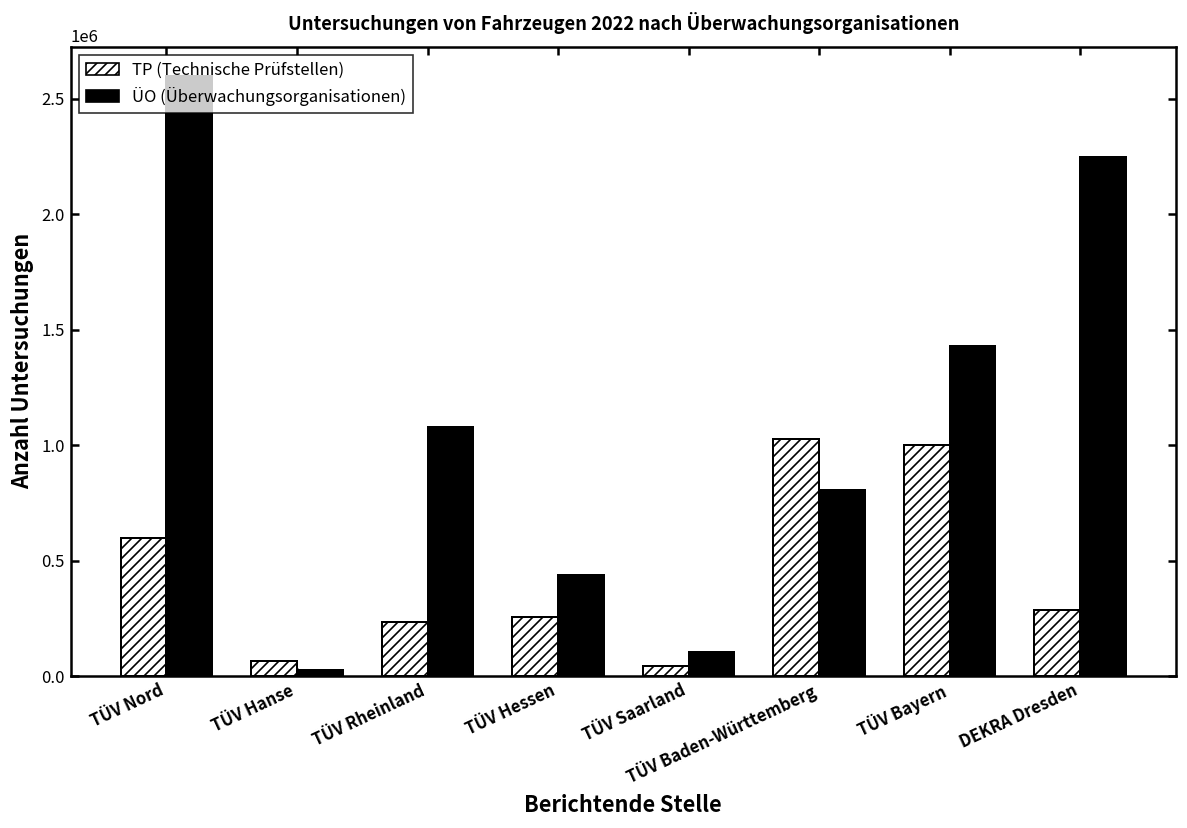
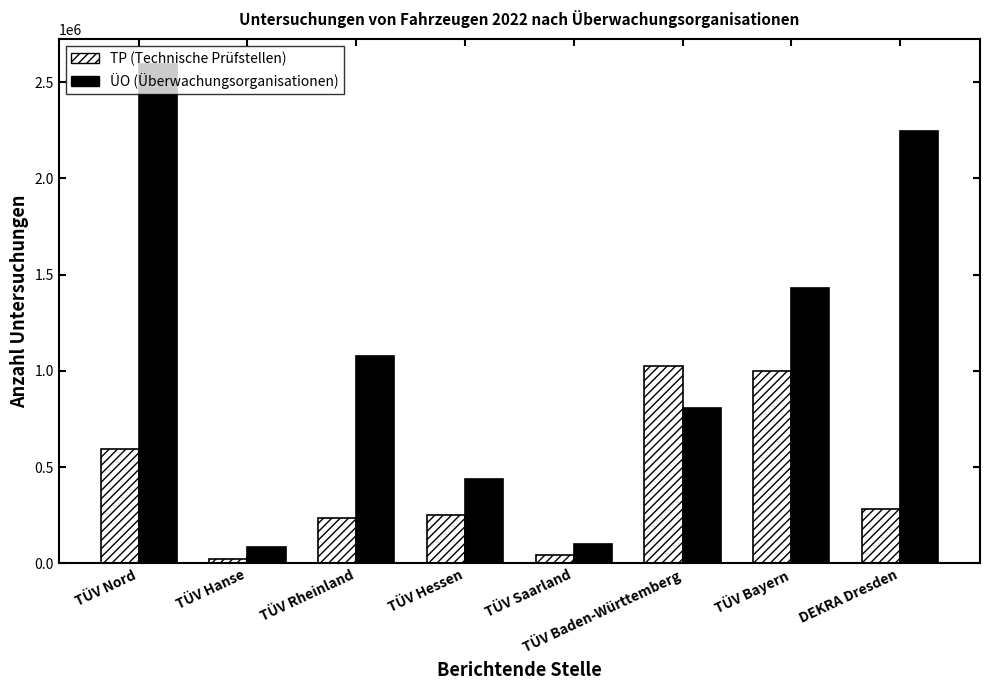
TP (Technische Prüfstellen), TÜV Hanse: 60000 -> 20000
ÜO (Überwachungsorganisationen), TÜV Hanse: 30000 -> 80000
